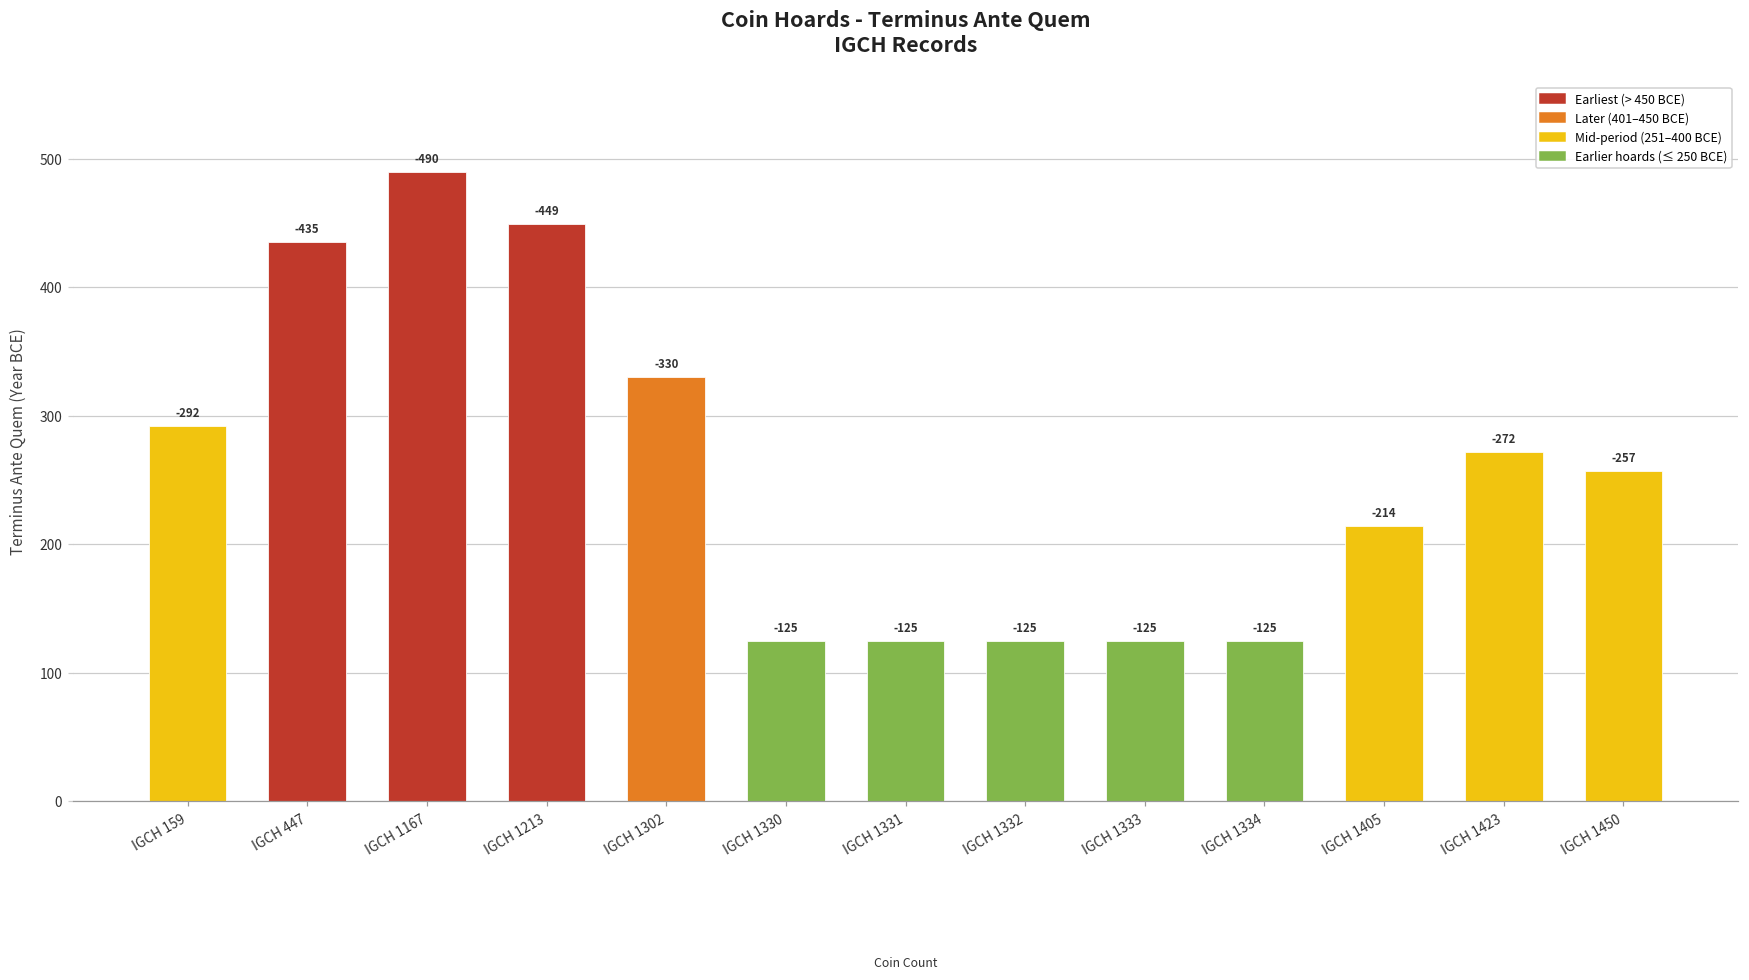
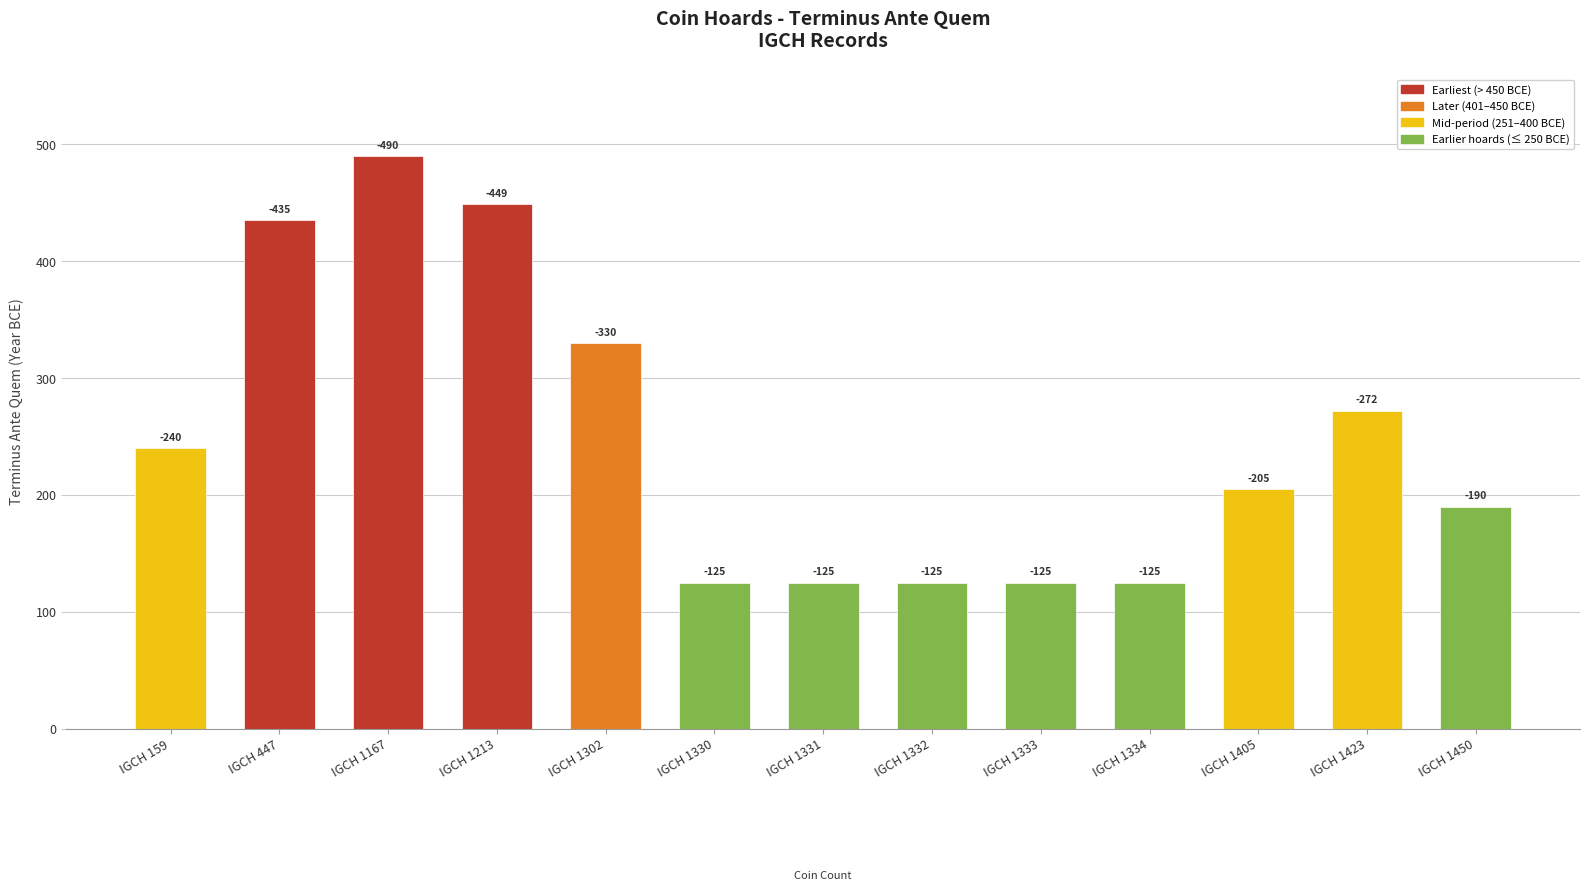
IGCH 159: -292 -> -240
IGCH 1405: -214 -> -205
IGCH 1450: -257 -> -190
